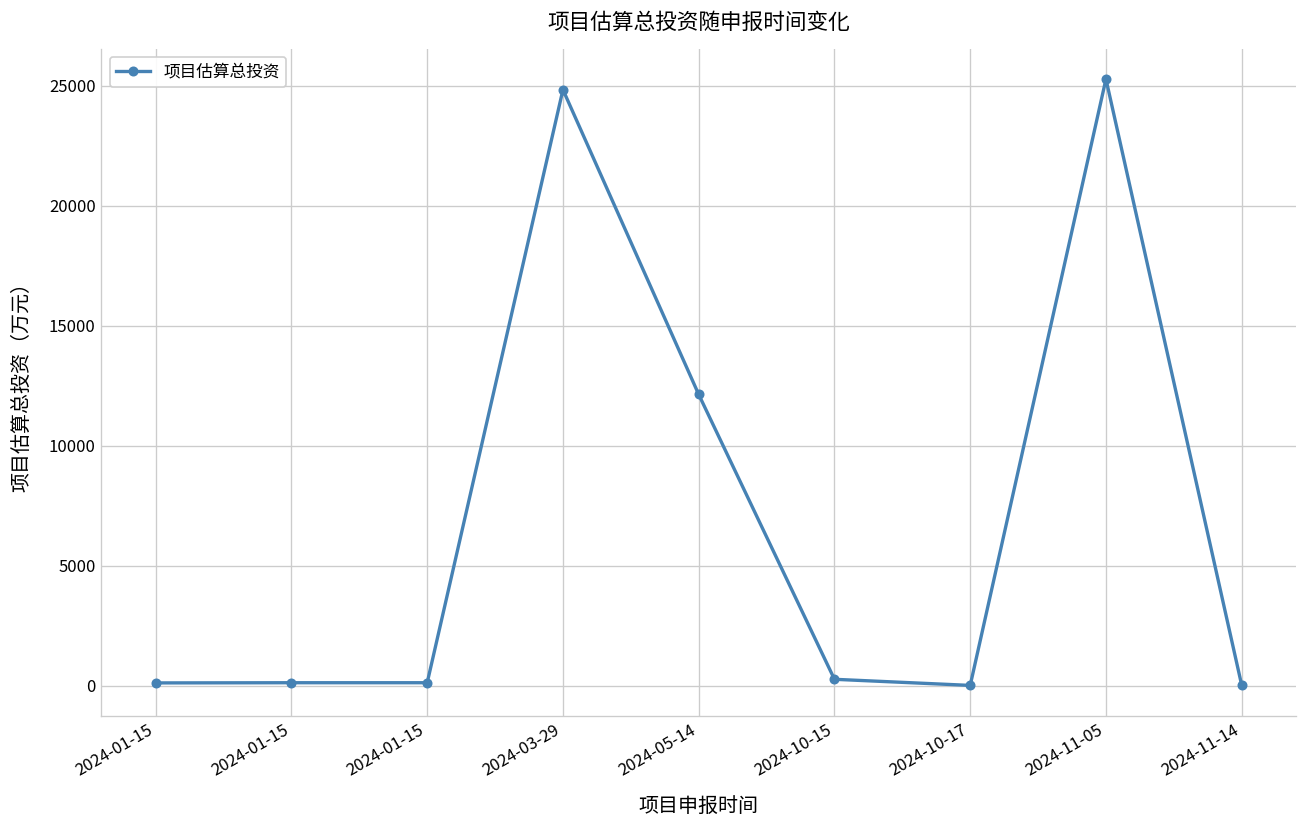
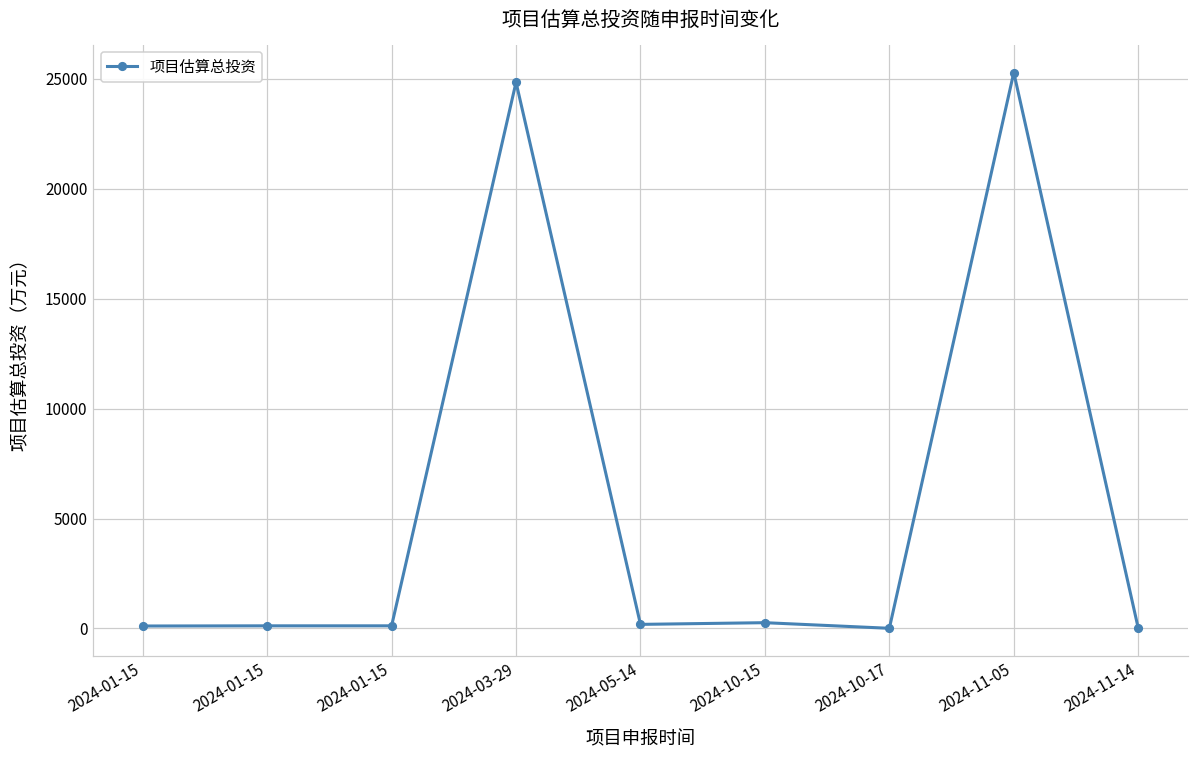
2024-05-14: 12100 -> 200
